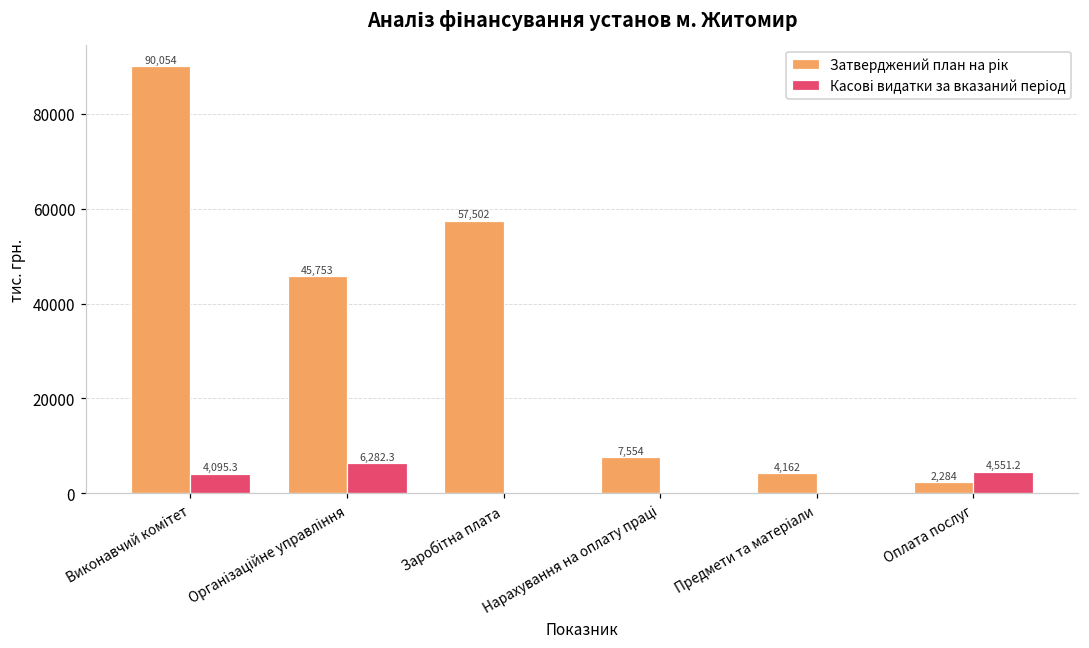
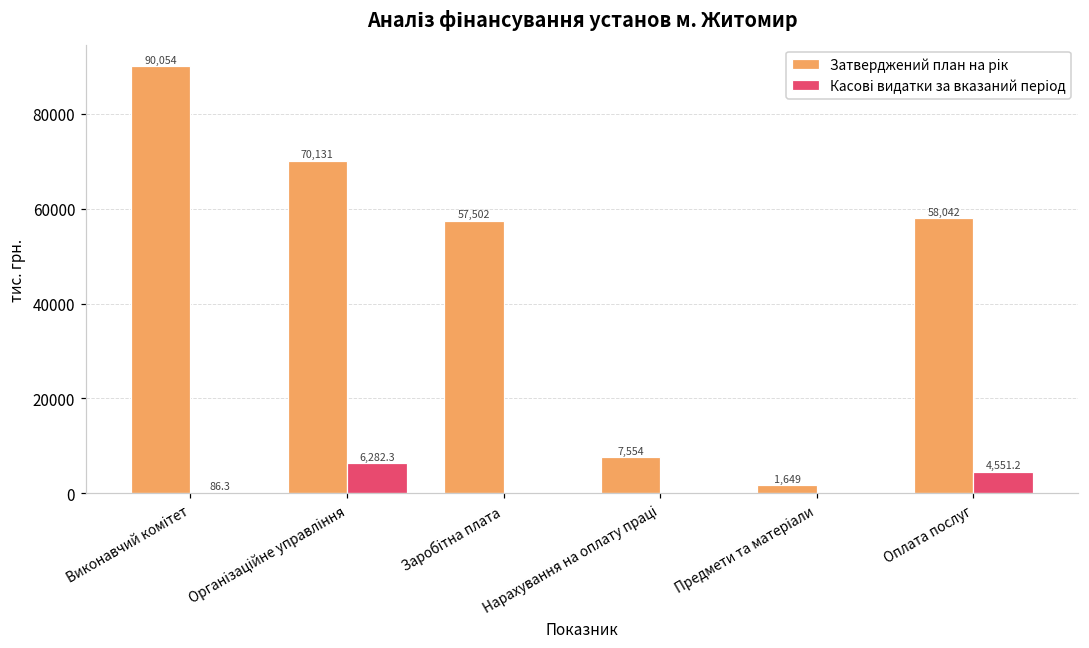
Касові видатки за вказаний період, Виконавчий комітет: 4,095.3 -> 86.3
Затверджений план на рік, Організаційне управління: 45,753 -> 70,131
Затверджений план на рік, Предмети та матеріали: 4,162 -> 1,649
Затверджений план на рік, Оплата послуг: 2,284 -> 58,042
